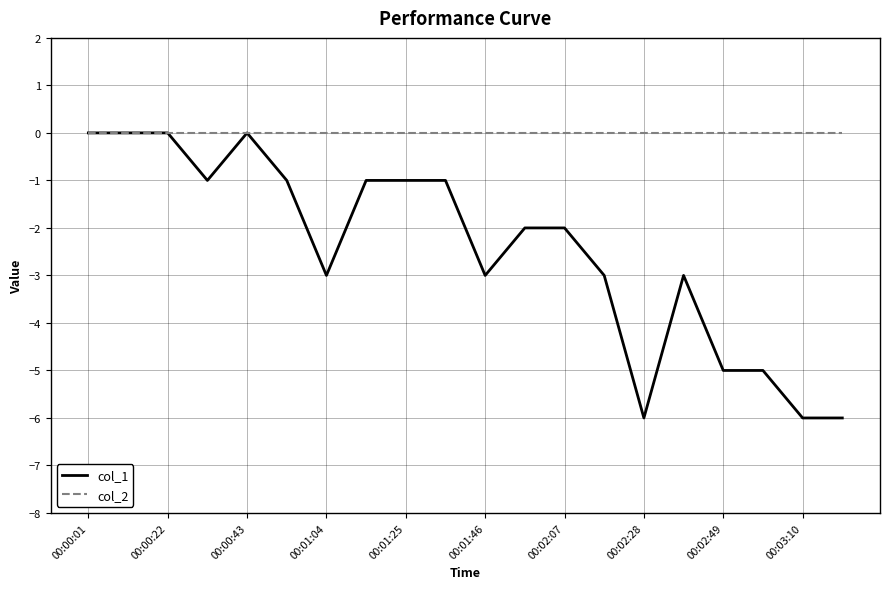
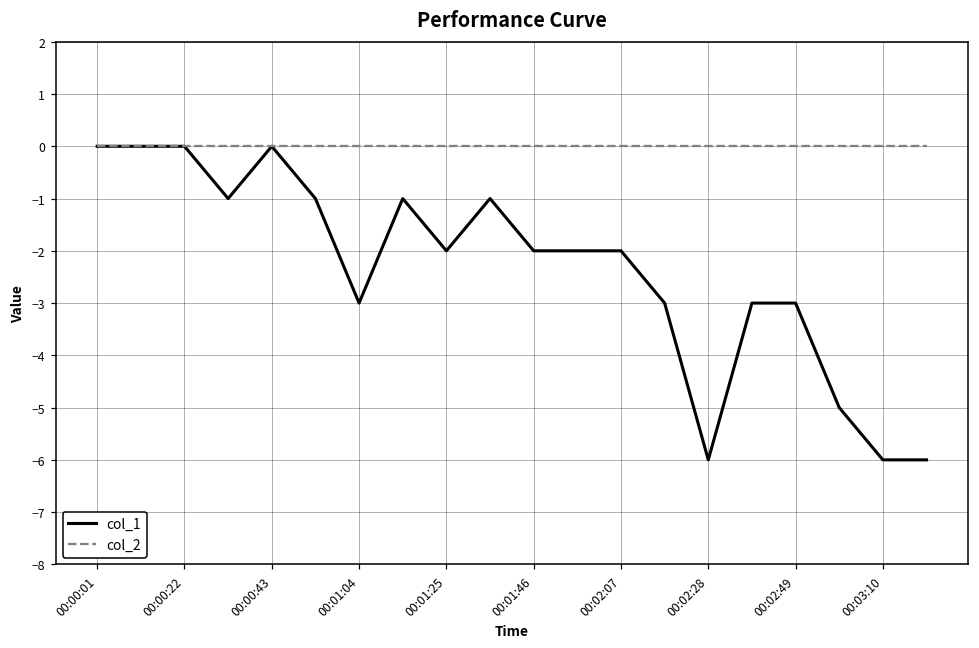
col_1, 00:01:25: -1 -> -2
col_1, 00:01:46: -3 -> -2
col_1, 00:02:49: -5 -> -3
